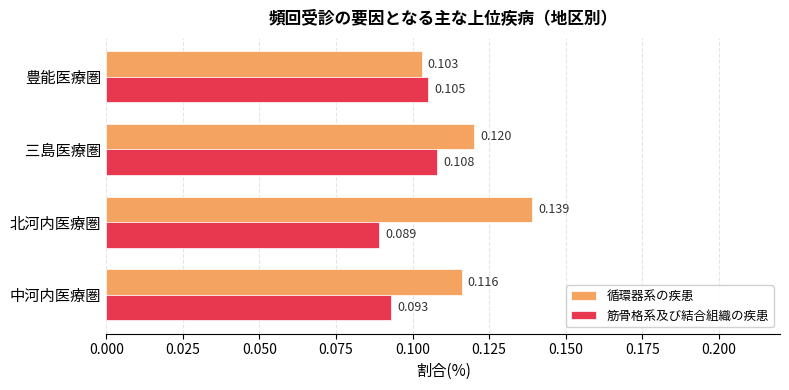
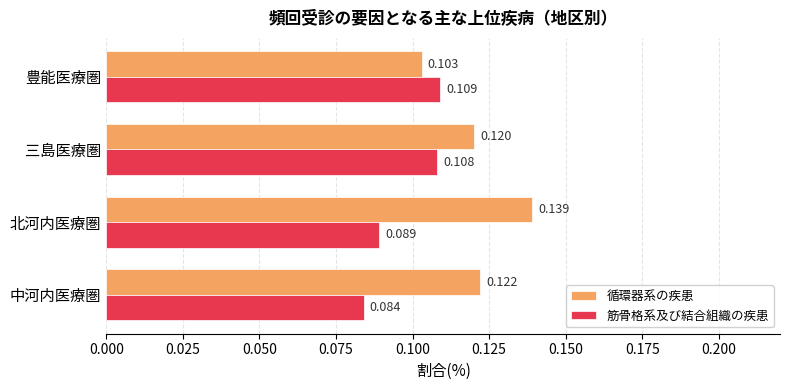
筋骨格系及び結合組織の疾患, 豊能医療圏: 0.105 -> 0.109
循環器系の疾患, 中河内医療圏: 0.116 -> 0.122
筋骨格系及び結合組織の疾患, 中河内医療圏: 0.093 -> 0.084
